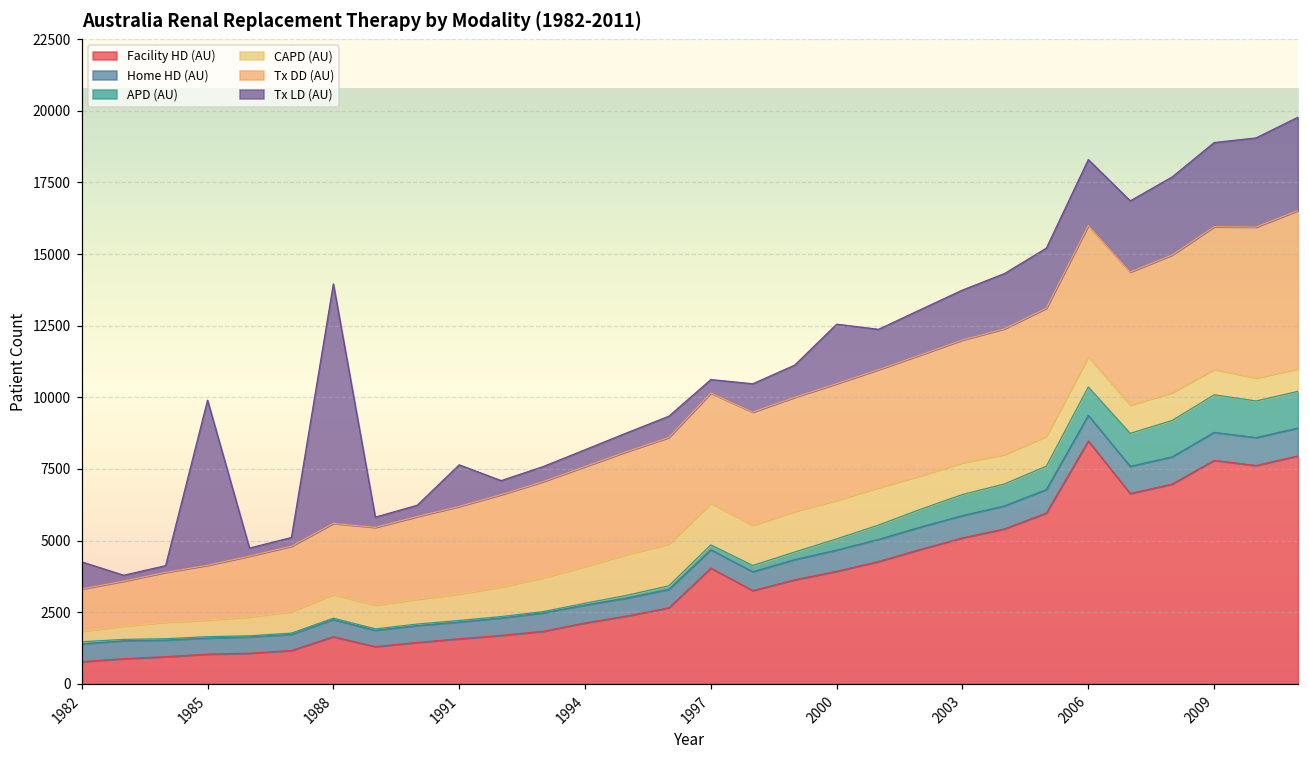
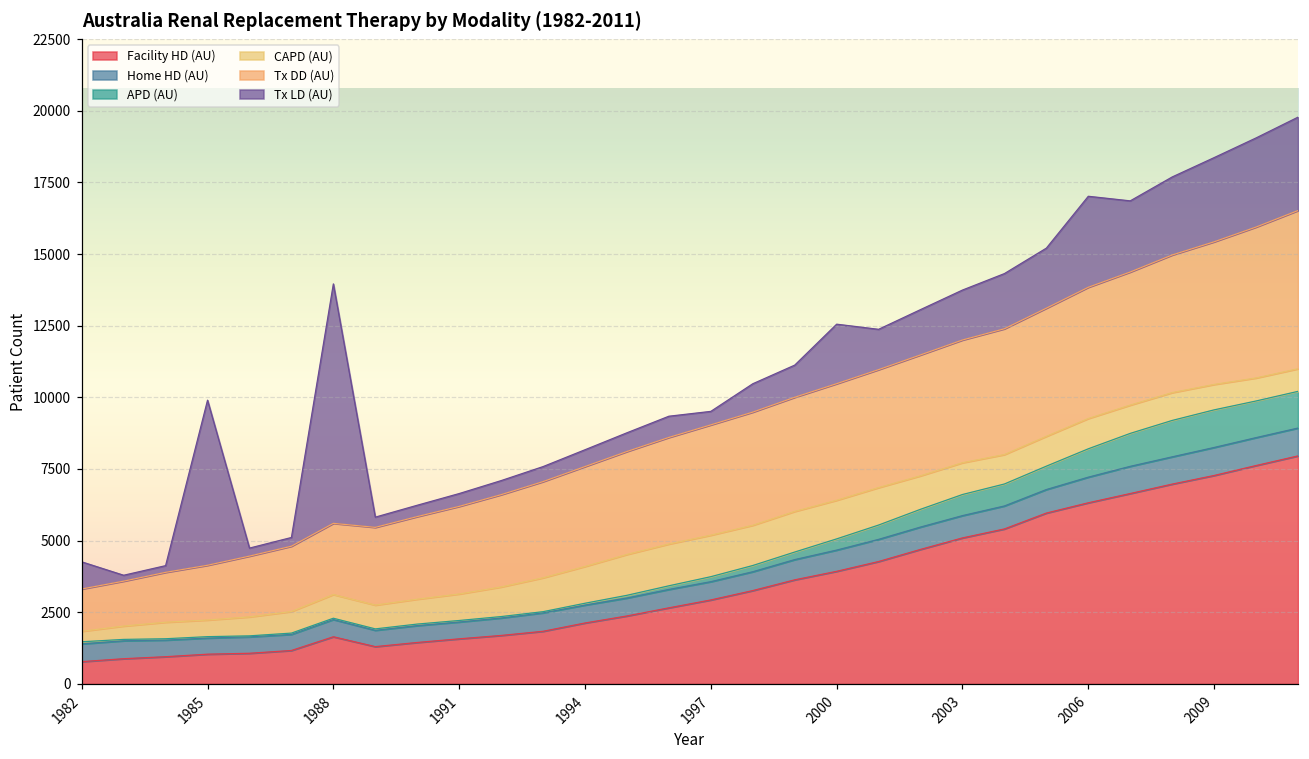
Tx LD (AU), 1991: 1500 -> 400
Facility HD (AU), 1997: 4000 -> 2900
Facility HD (AU), 2006: 8500 -> 6300
Tx LD (AU), 2006: 2300 -> 3200
Facility HD (AU), 2009: 7800 -> 7300
